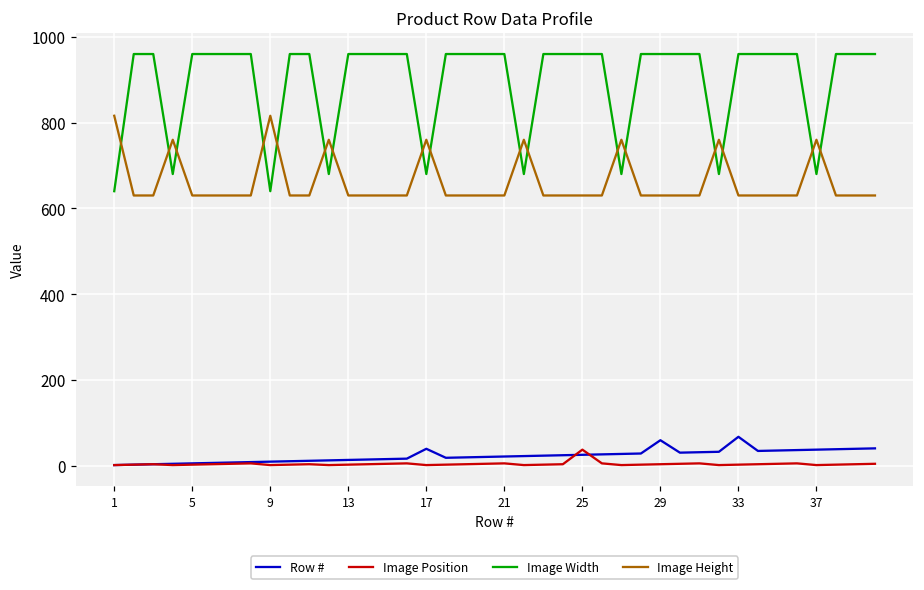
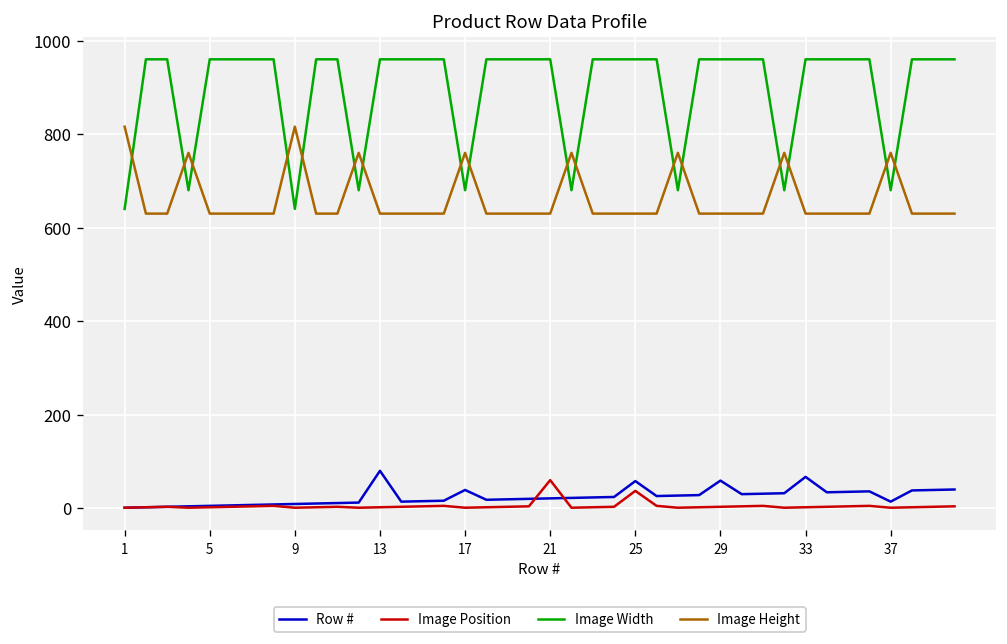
Row #, 13: 10 -> 80
Image Position, 21: 10 -> 60
Row #, 25: 30 -> 60
Row #, 37: 40 -> 10
